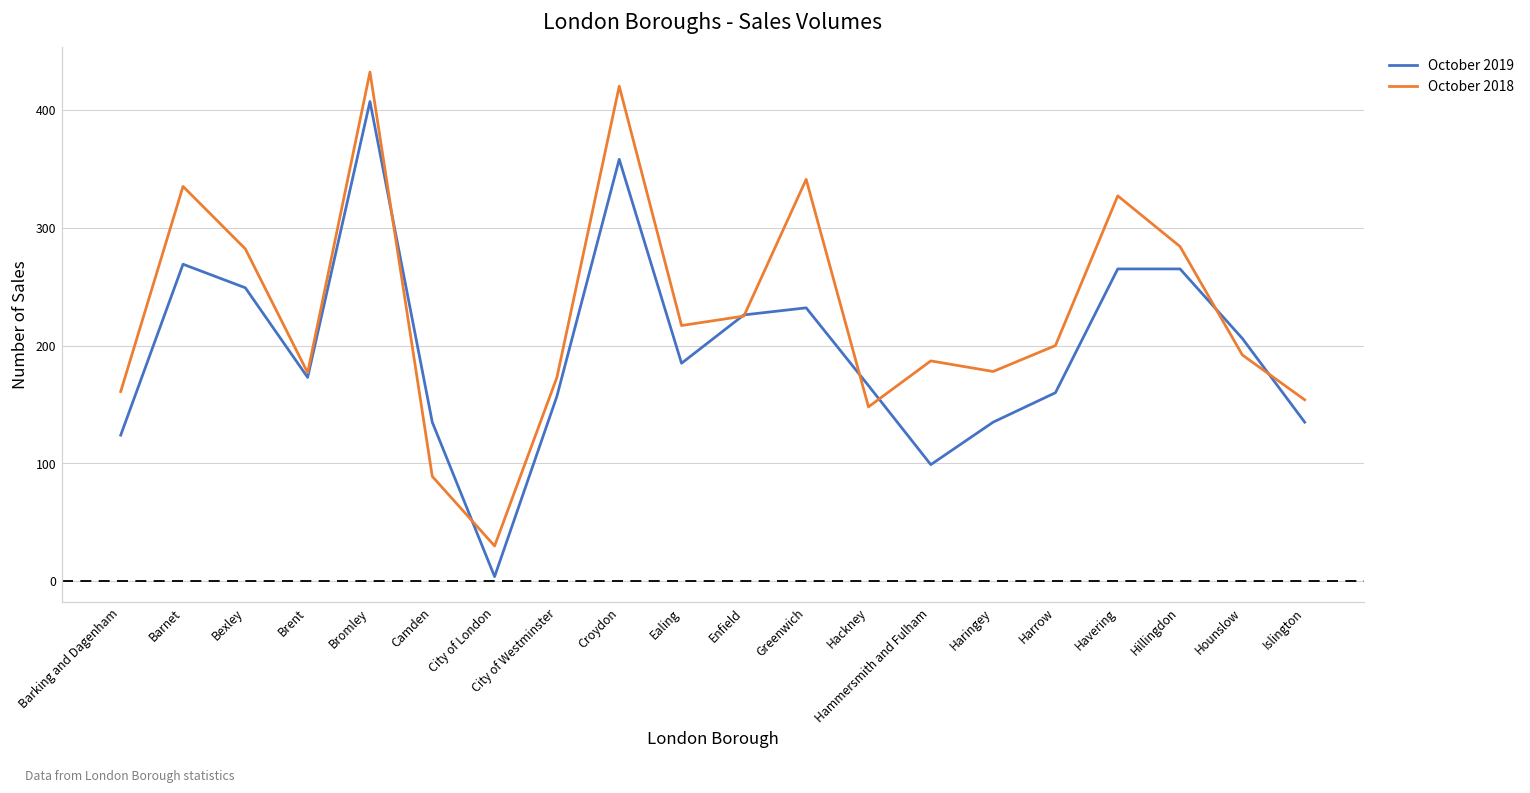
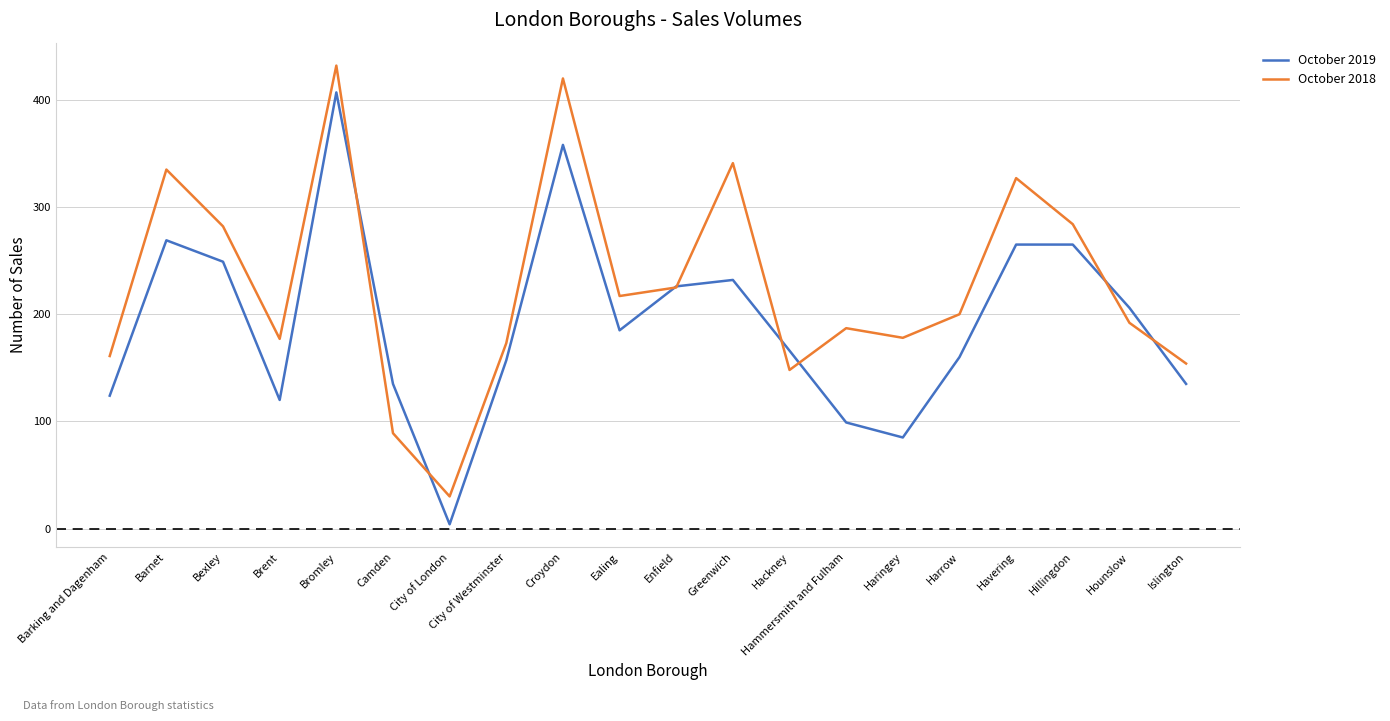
October 2019, Brent: 173 -> 120
October 2019, Haringey: 135 -> 85
